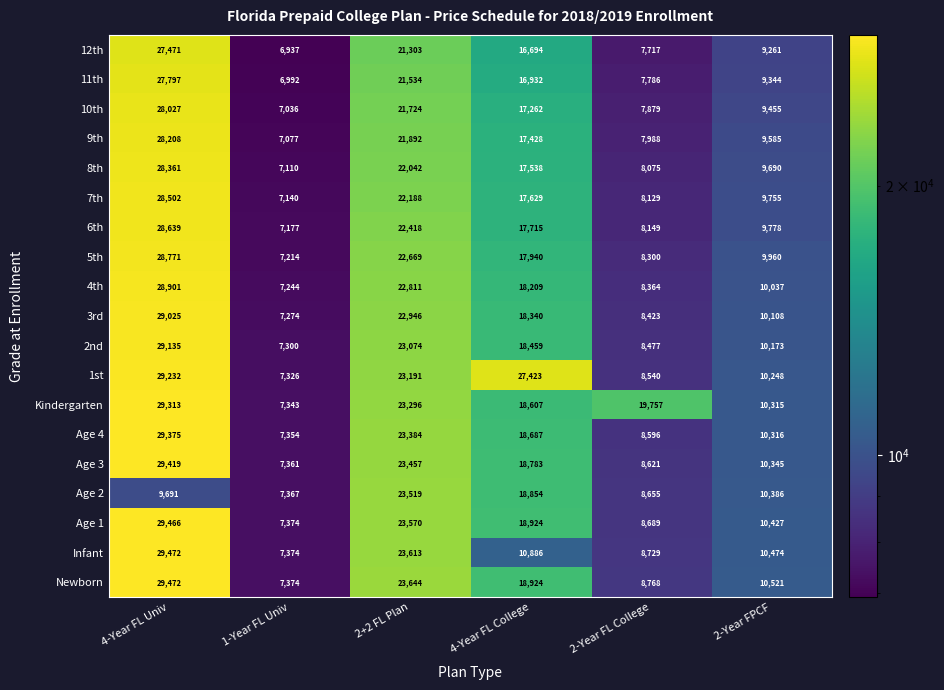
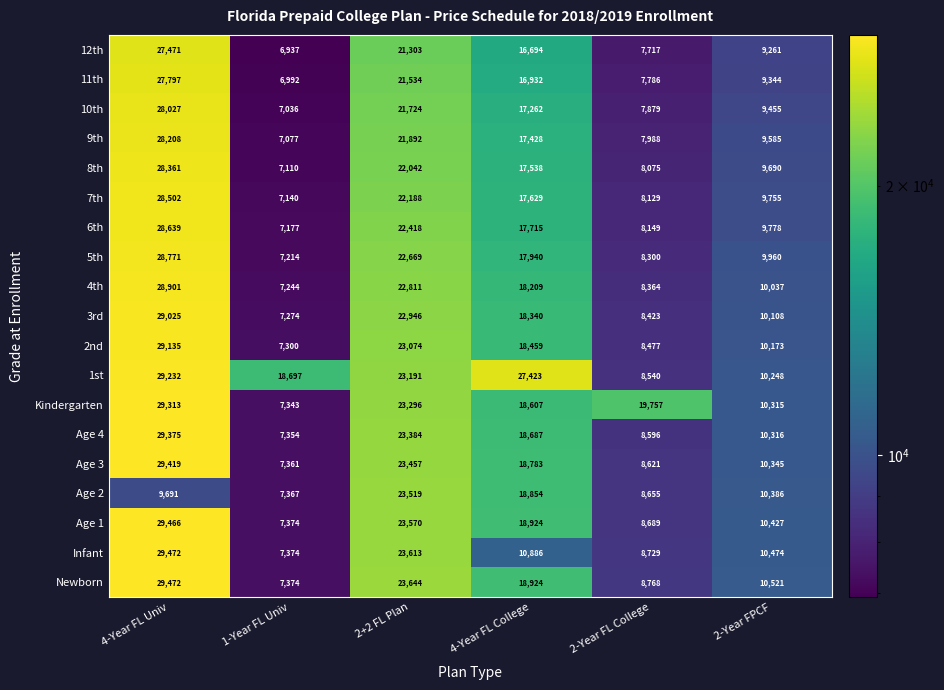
1st, 1-Year FL Univ: 7,326 -> 18,697
